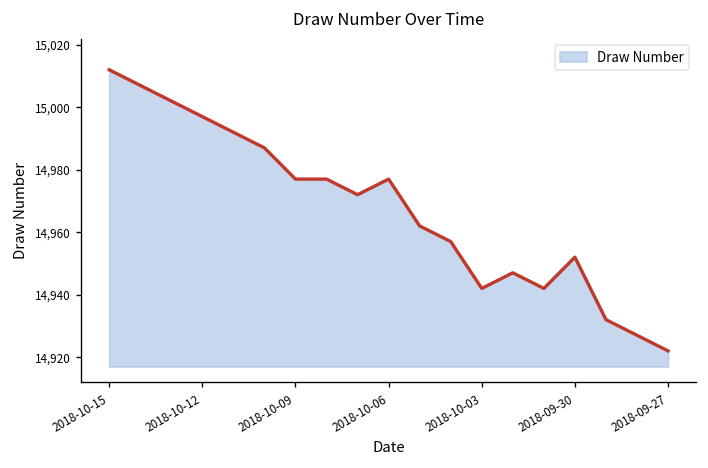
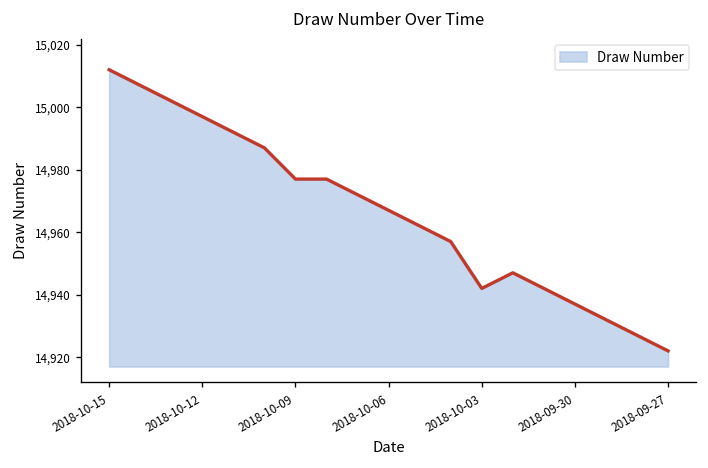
2018-10-06: 14,977 -> 14,967
2018-09-30: 14,952 -> 14,937
